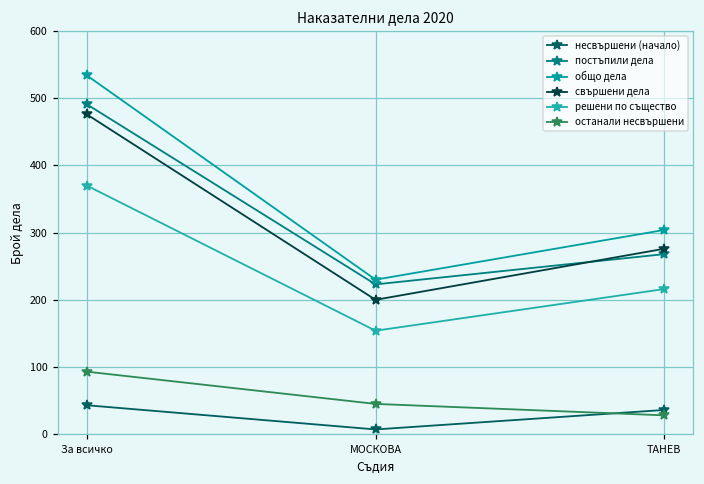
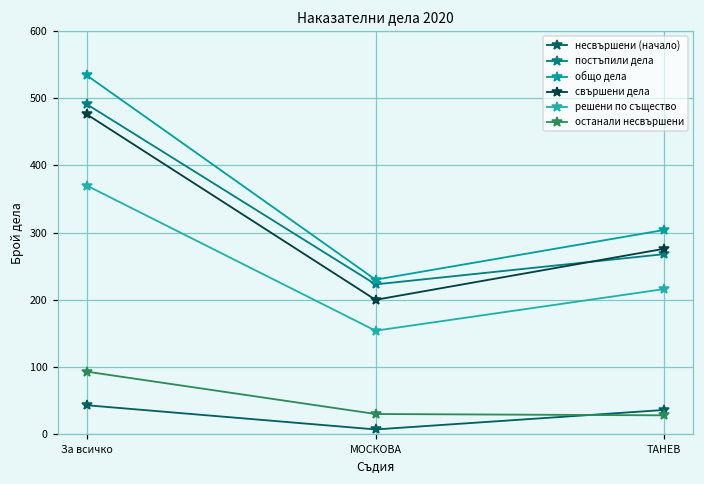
останали несвършени, МОСКОВА: 50 -> 30
